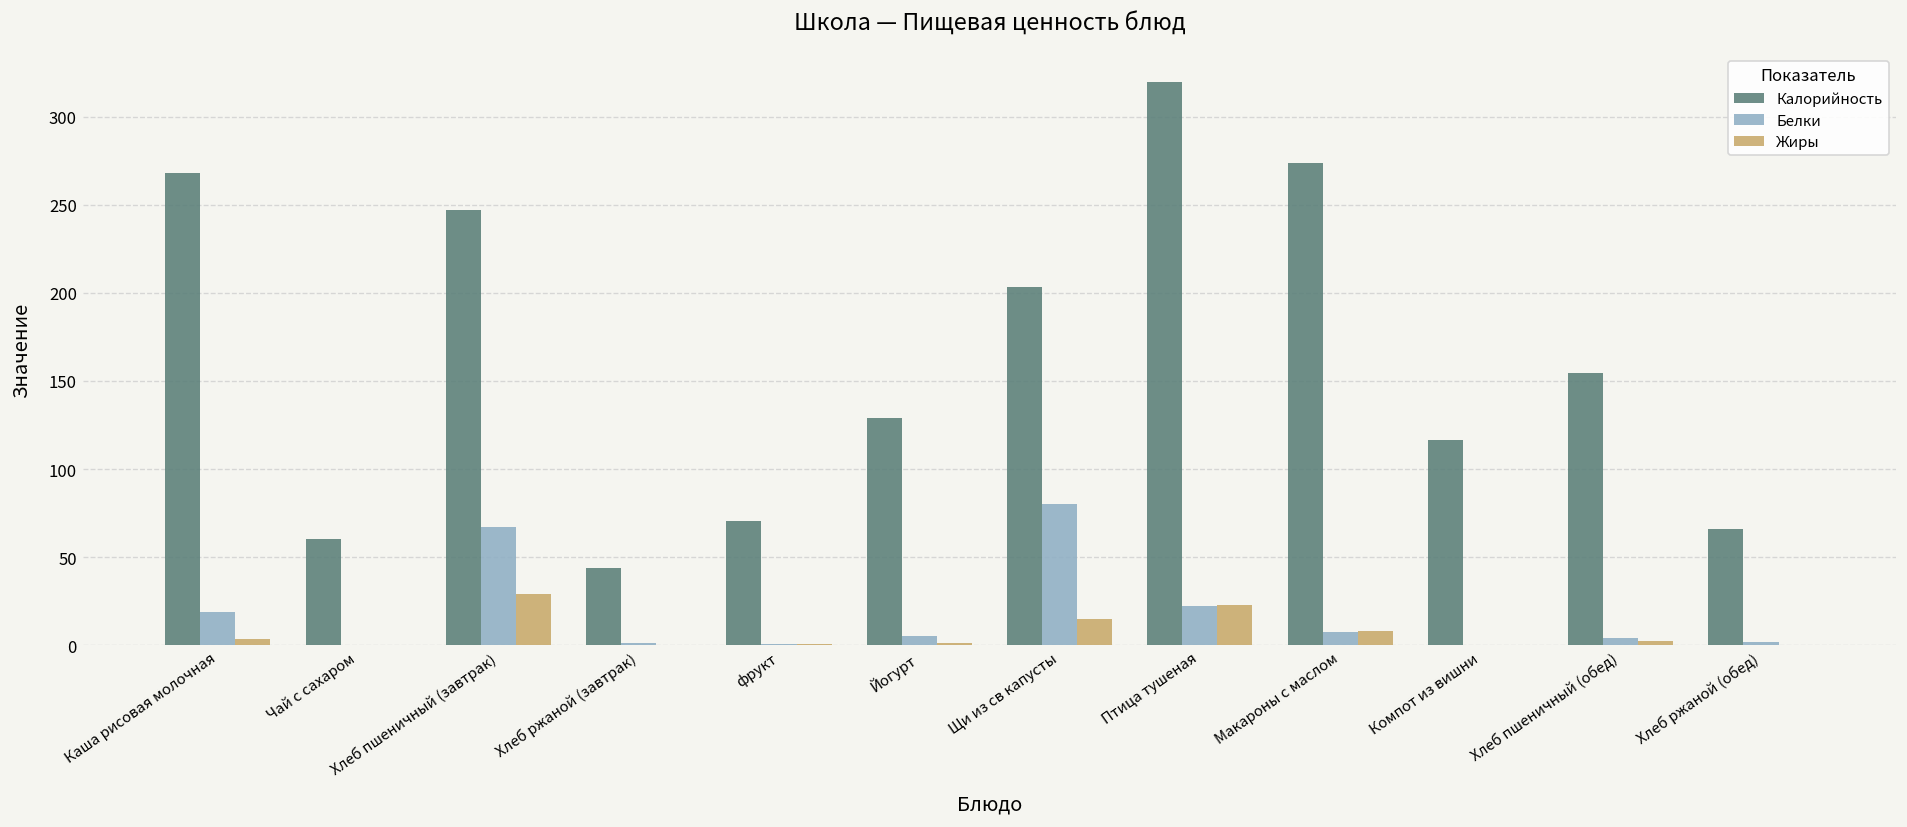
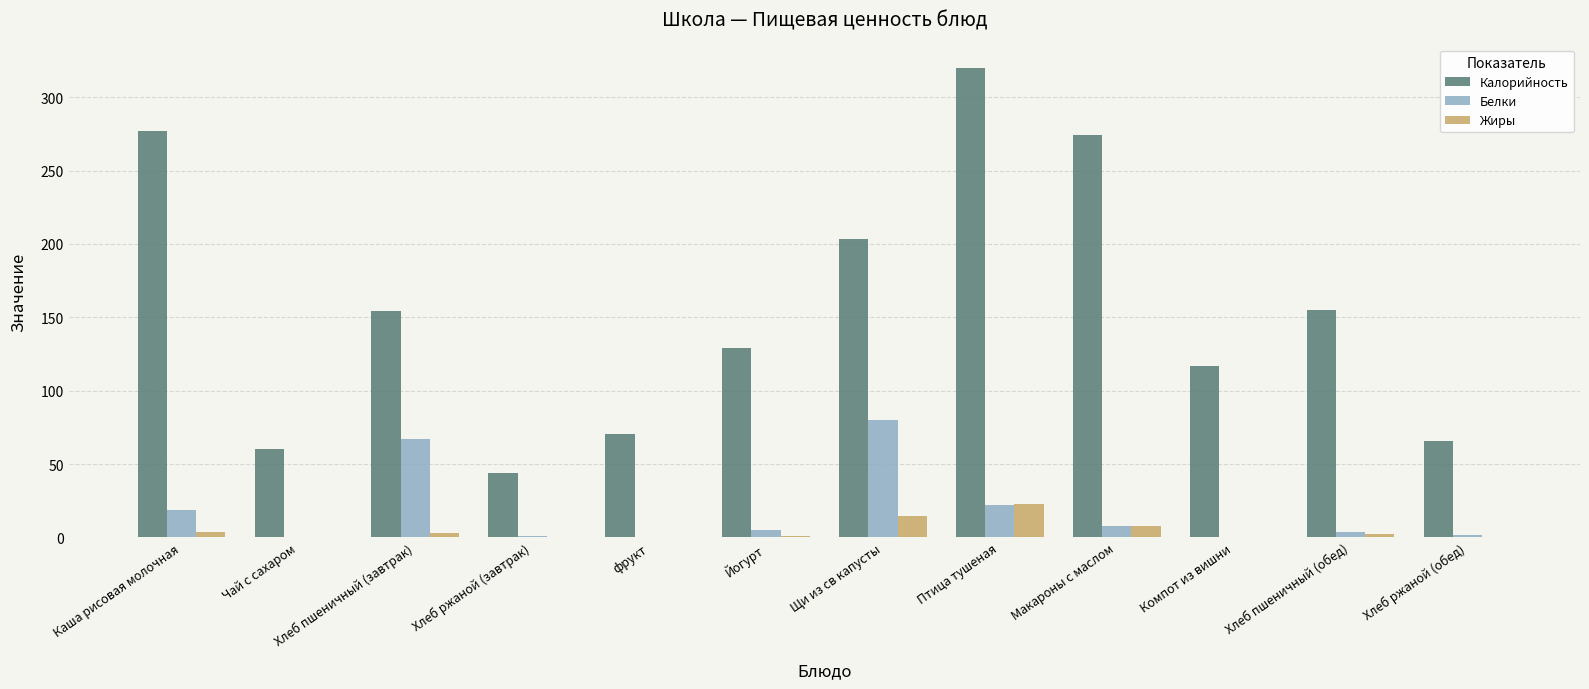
Калорийность, Каша рисовая молочная: 268 -> 277
Калорийность, Хлеб пшеничный (завтрак): 247 -> 154
Жиры, Хлеб пшеничный (завтрак): 29 -> 3
